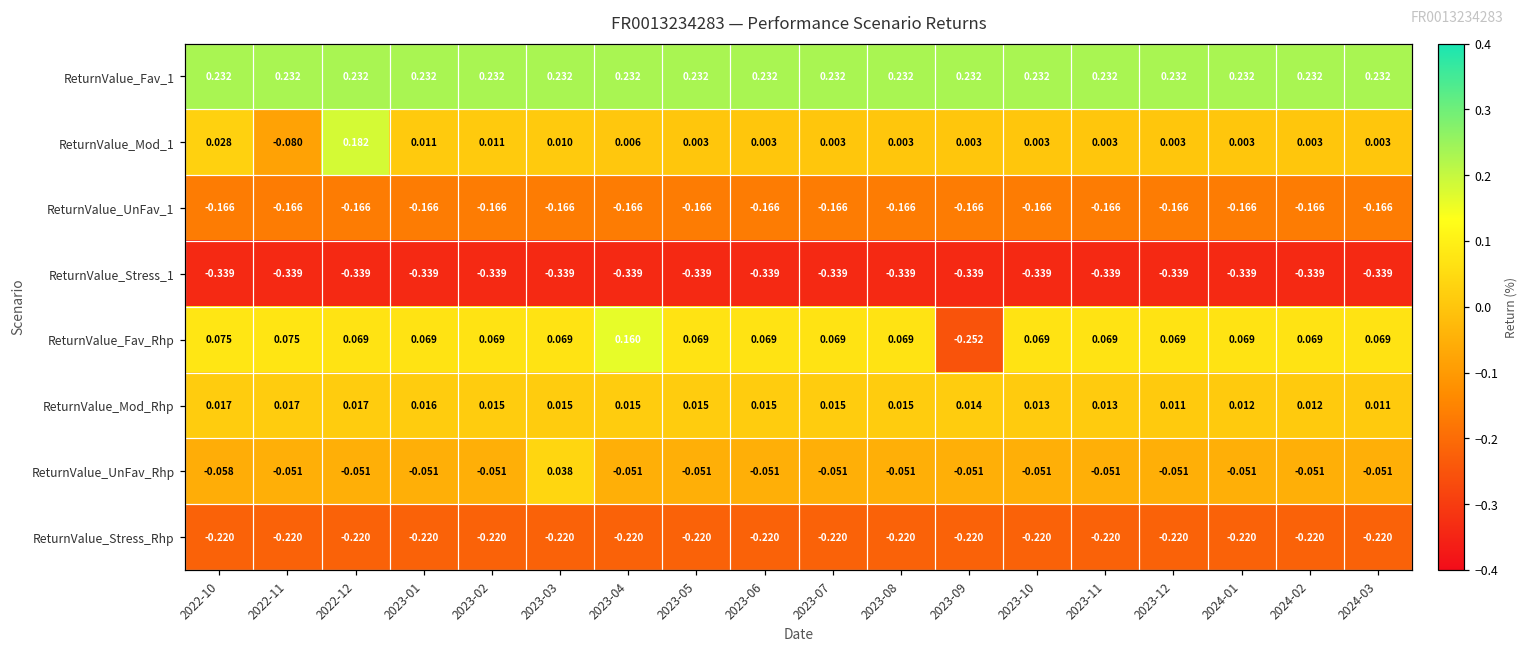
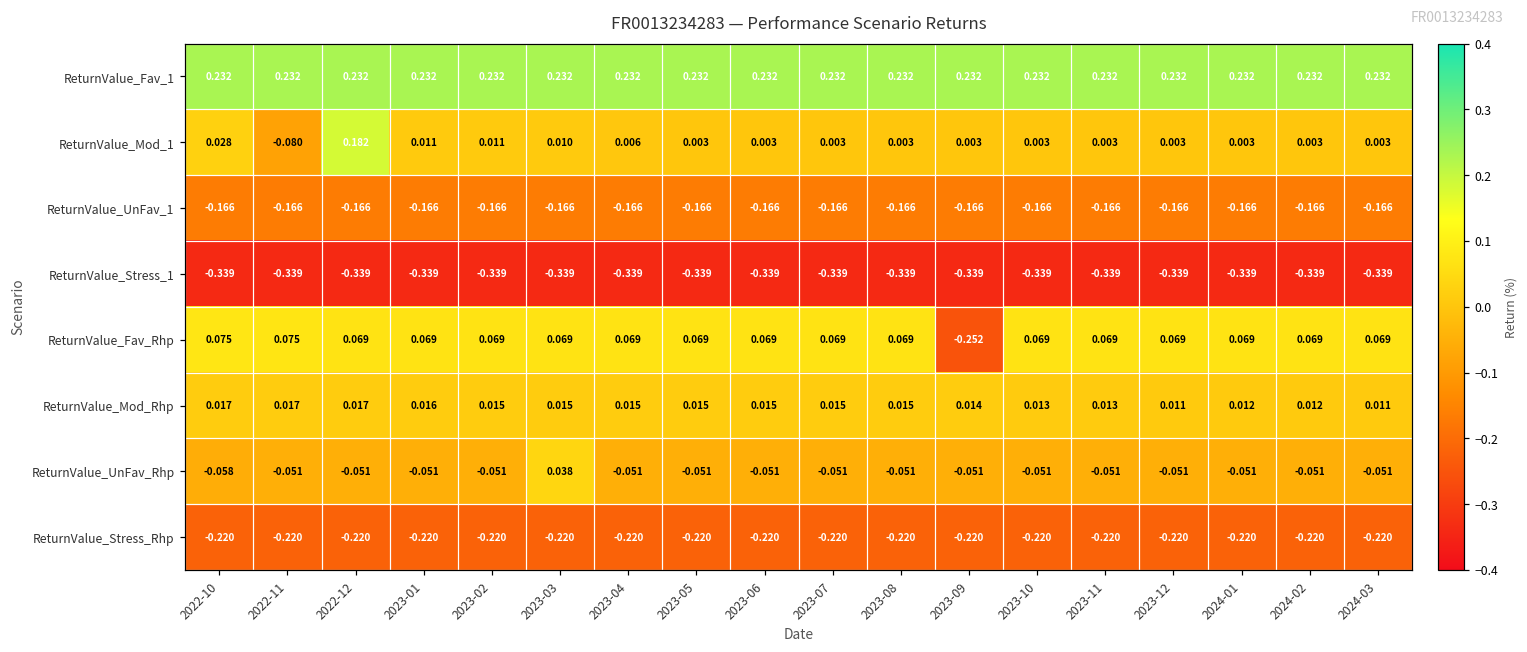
ReturnValue_Fav_Rhp, 2023-04: 0.160 -> 0.069
